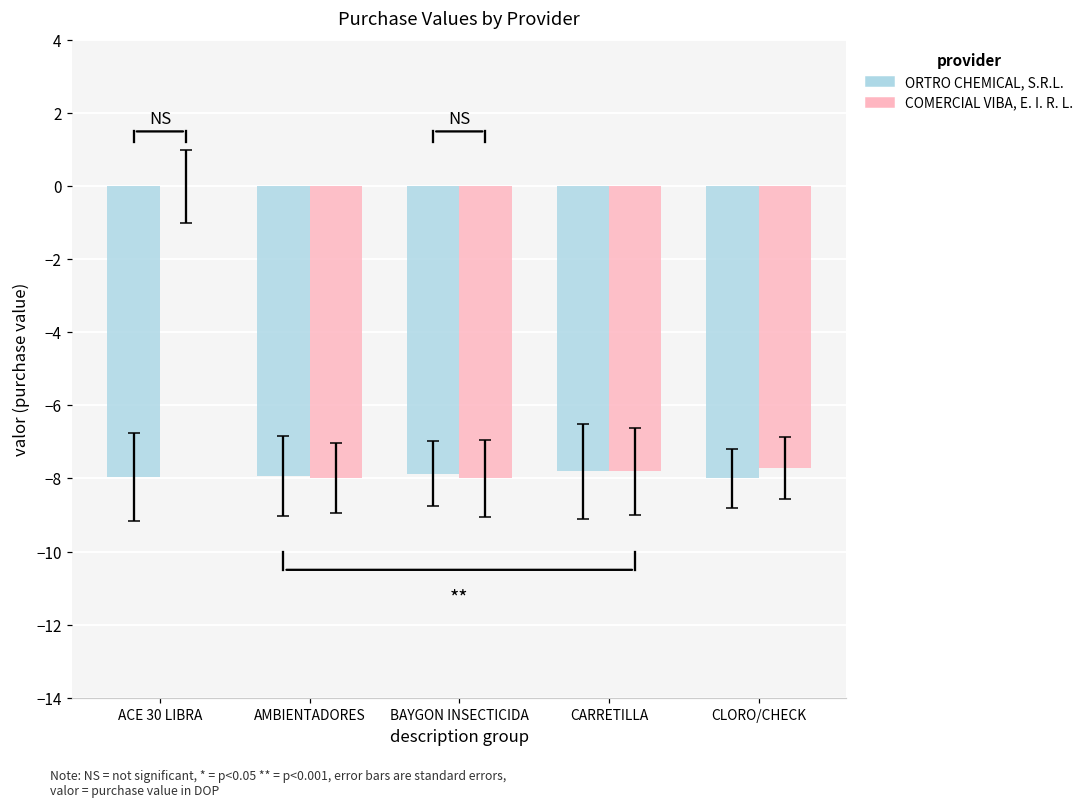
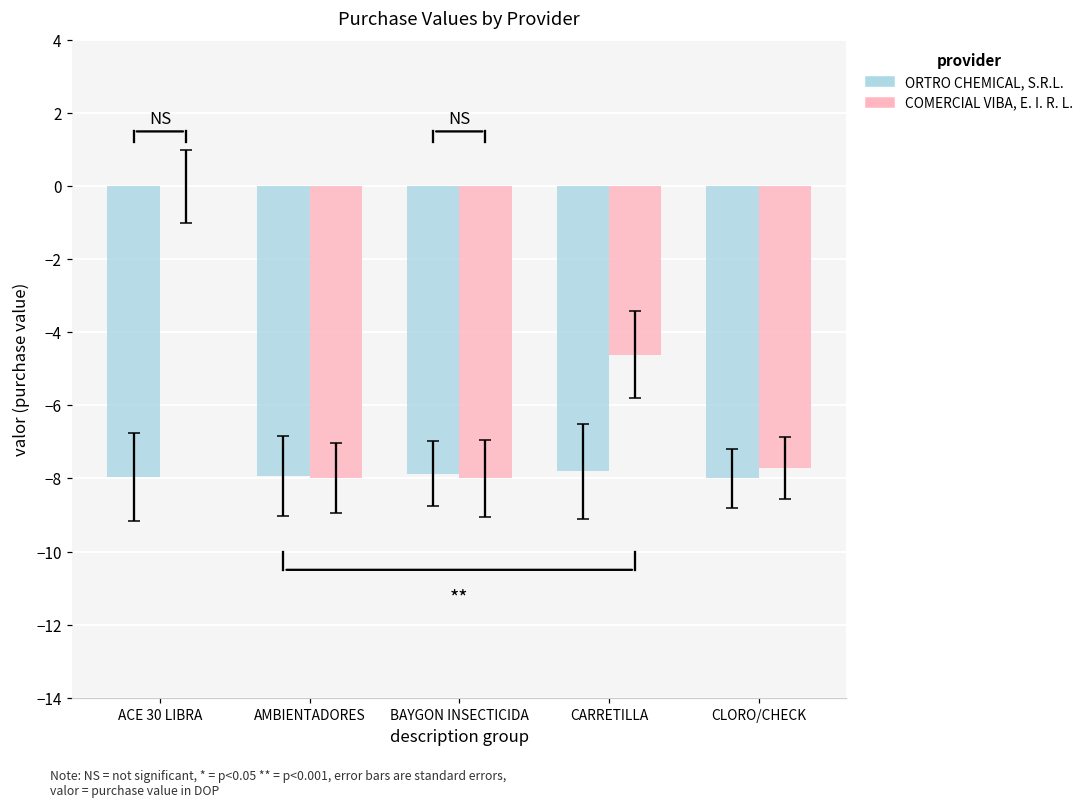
COMERCIAL VIBA, E. I. R. L., CARRETILLA: -7.8 -> -4.6
